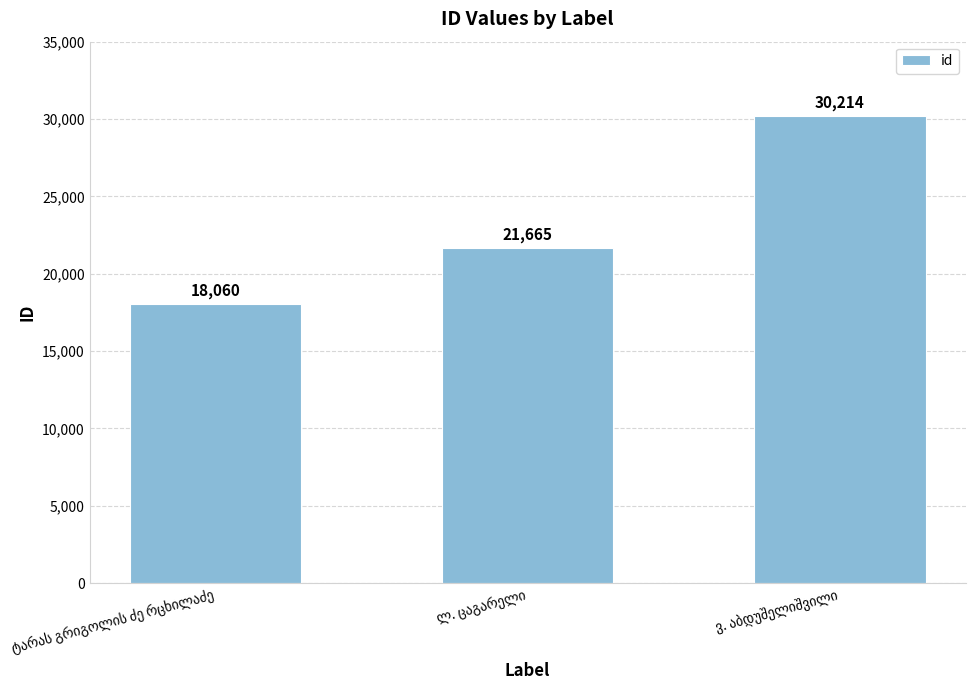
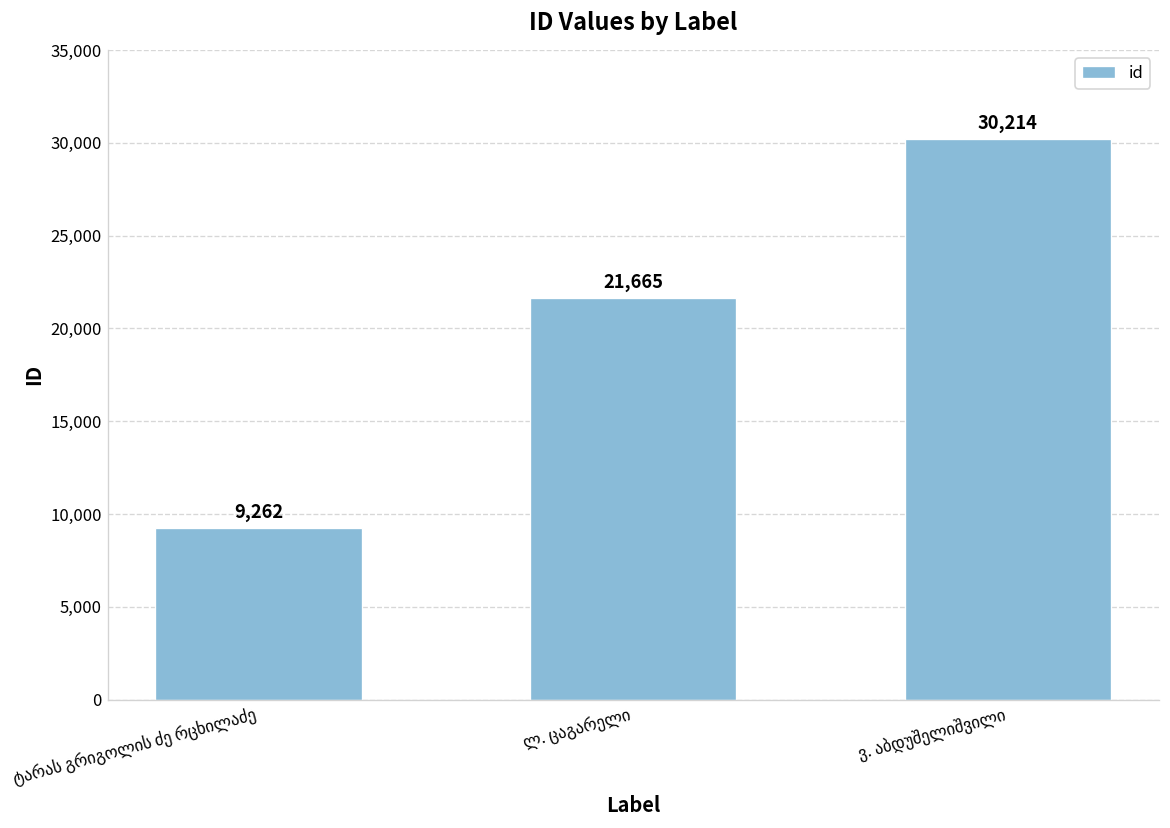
ტარას გრიგოლის ძე რცხილაძე: 18,060 -> 9,262
